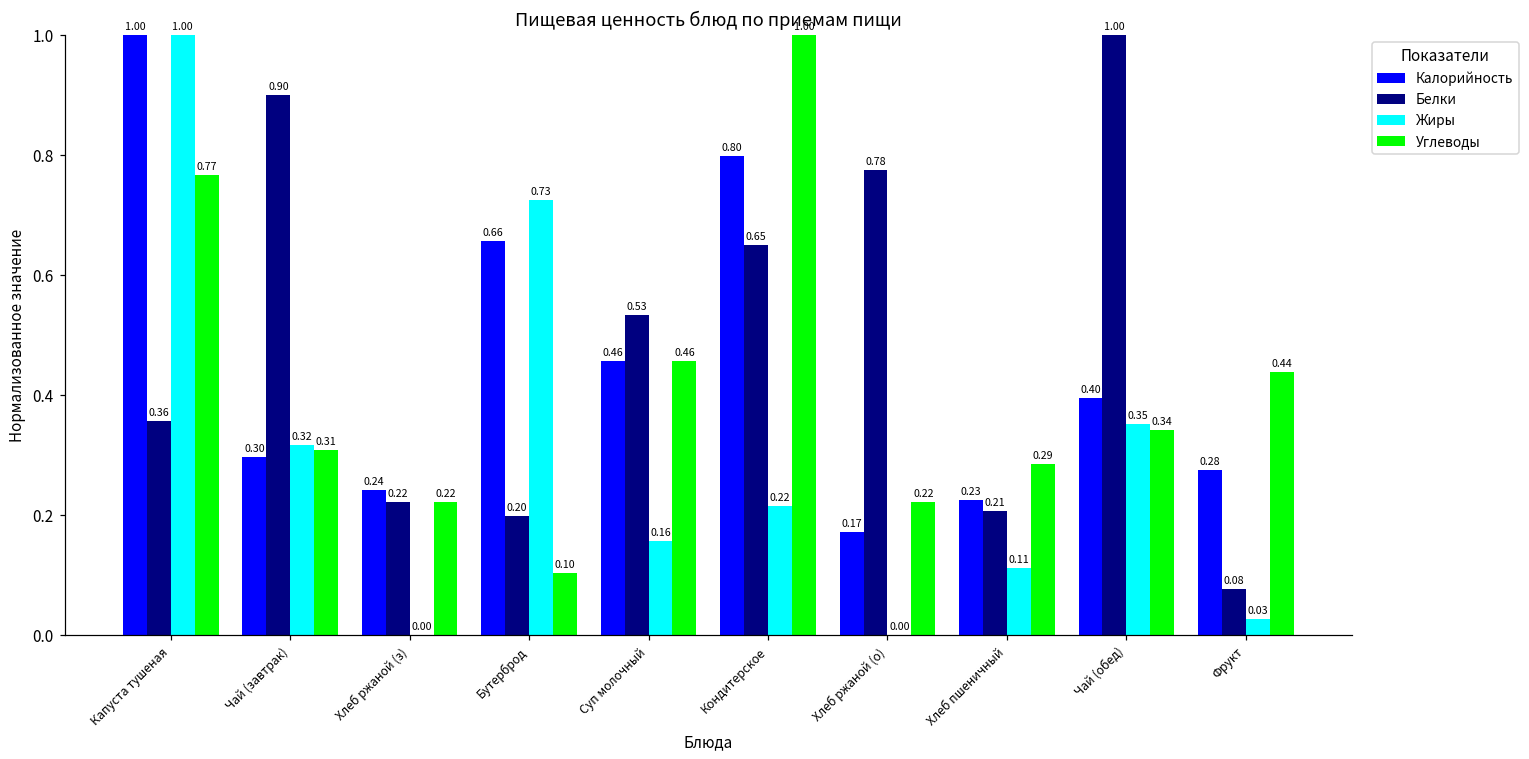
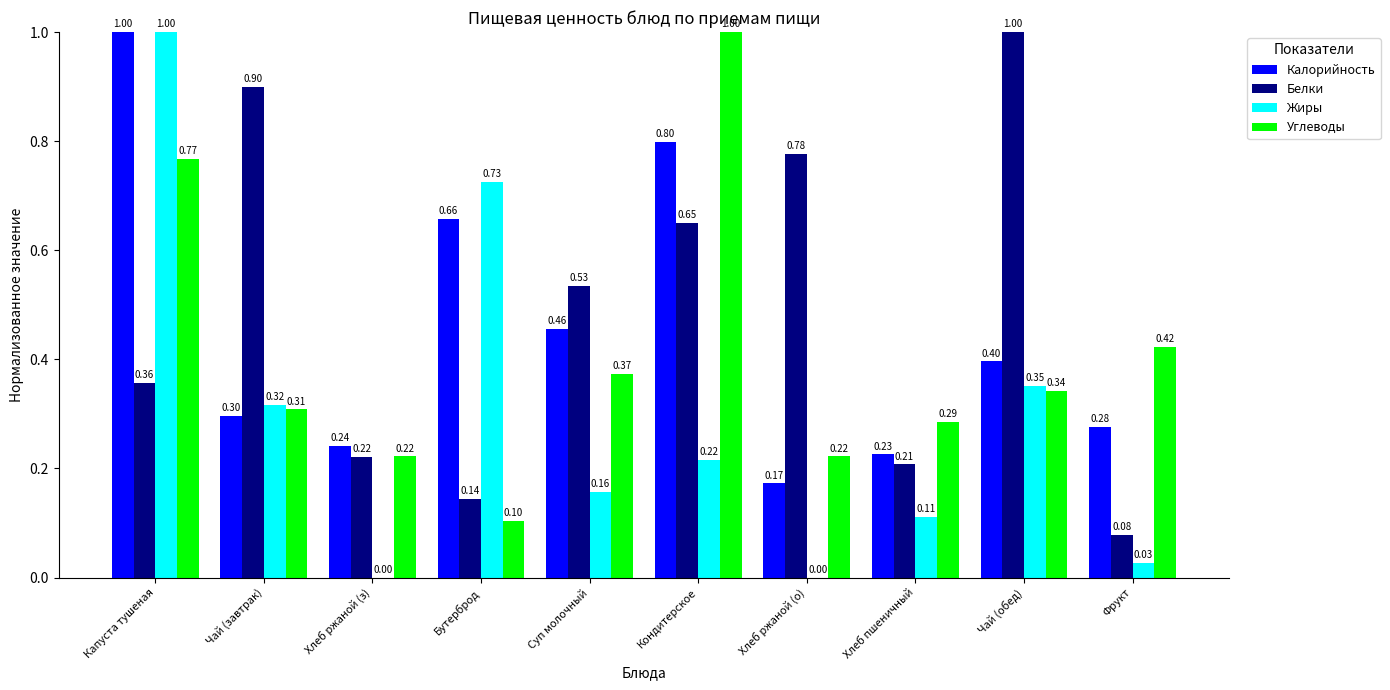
Белки, Бутерброд: 0.20 -> 0.14
Углеводы, Суп молочный: 0.46 -> 0.37
Углеводы, Фрукт: 0.44 -> 0.42
